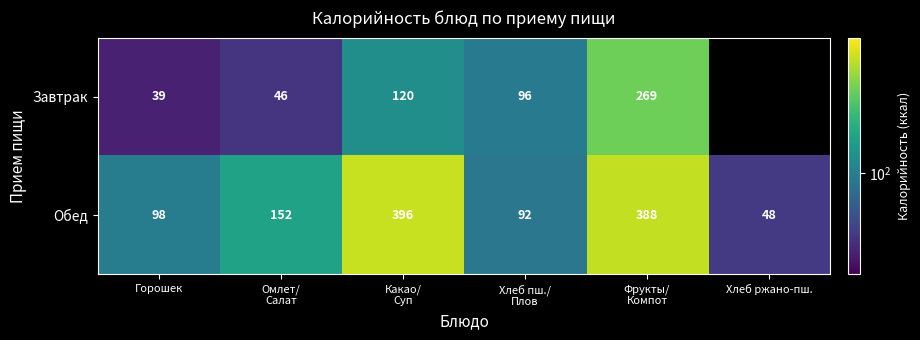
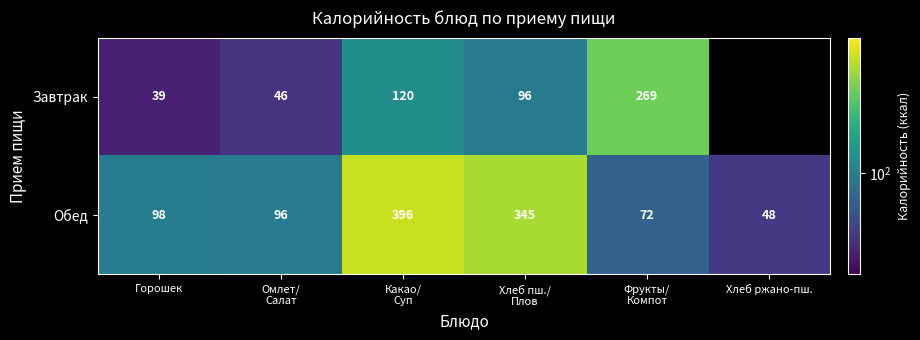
Обед, Омлет/ Салат: 152 -> 96
Обед, Хлеб пш./ Плов: 92 -> 345
Обед, Фрукты/ Компот: 388 -> 72
